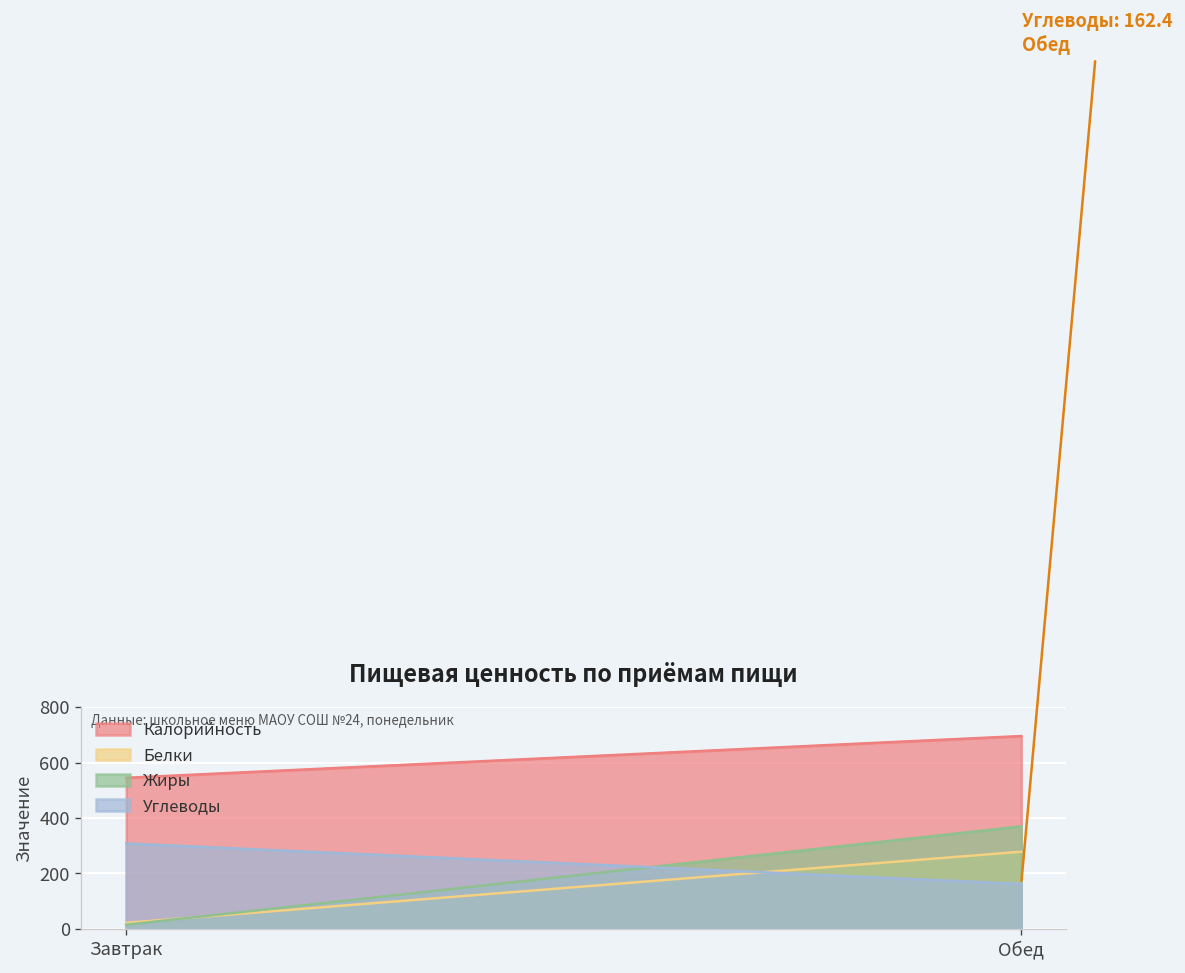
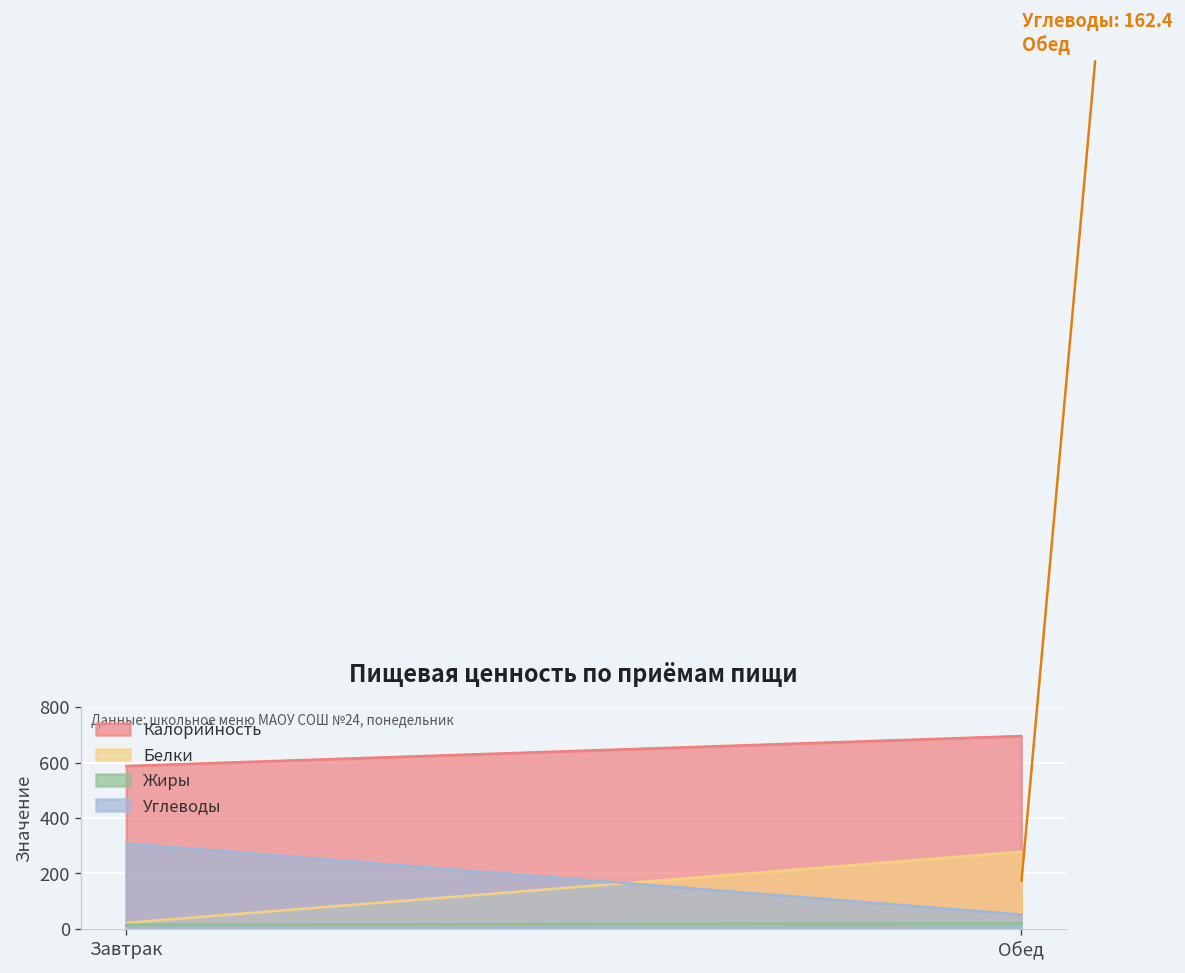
Калорийность, Завтрак: 550 -> 590
Жиры, Обед: 370 -> 20
Углеводы, Обед: 160 -> 50
